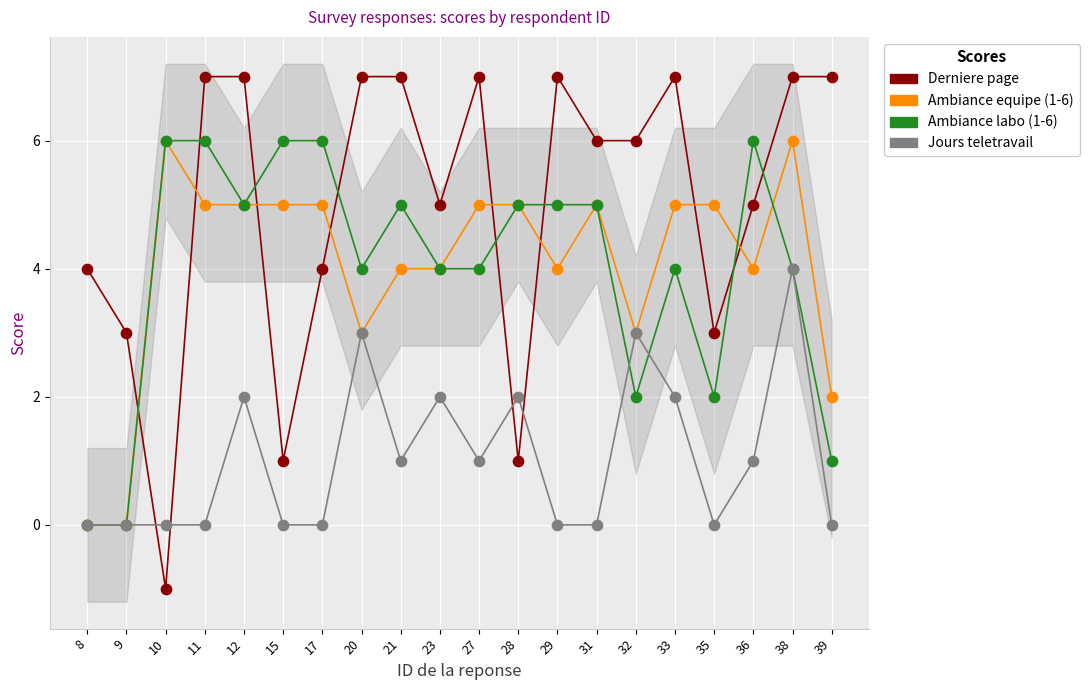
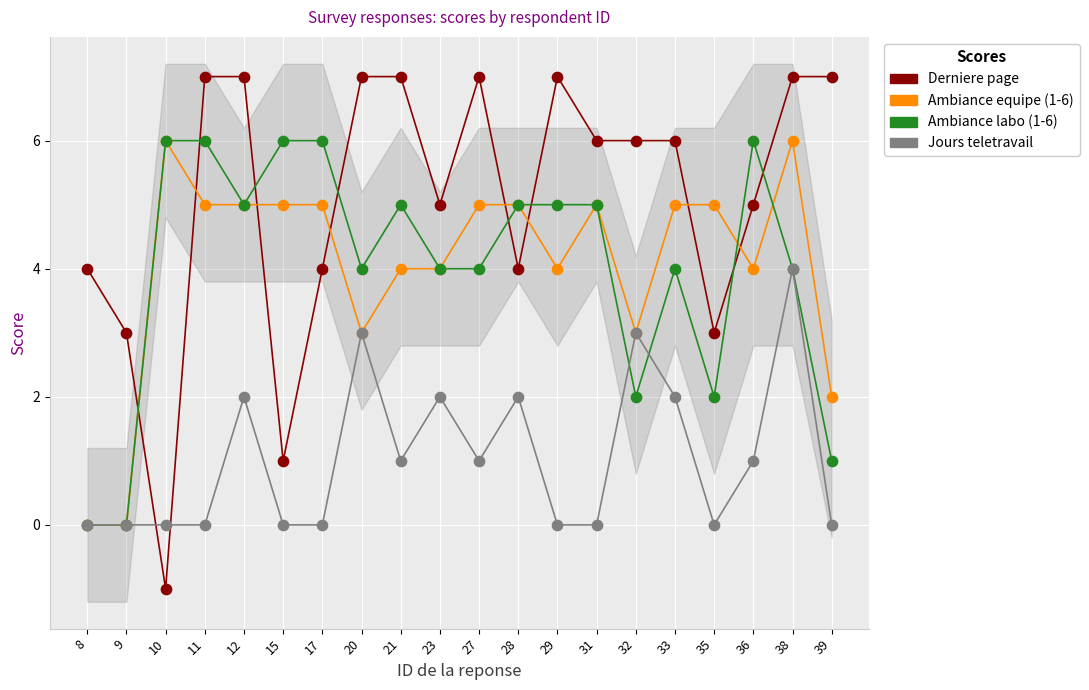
Derniere page, 28: 1 -> 4
Derniere page, 33: 7 -> 6
